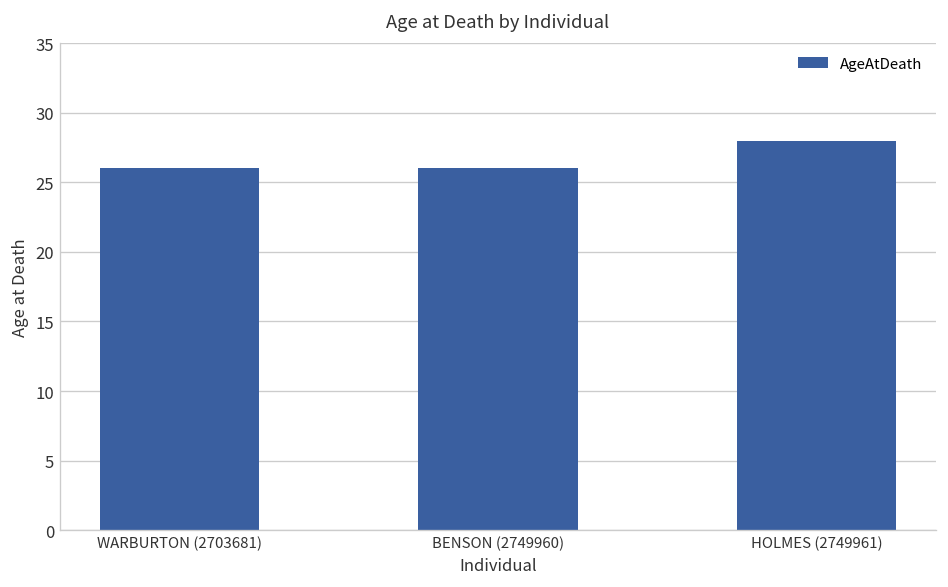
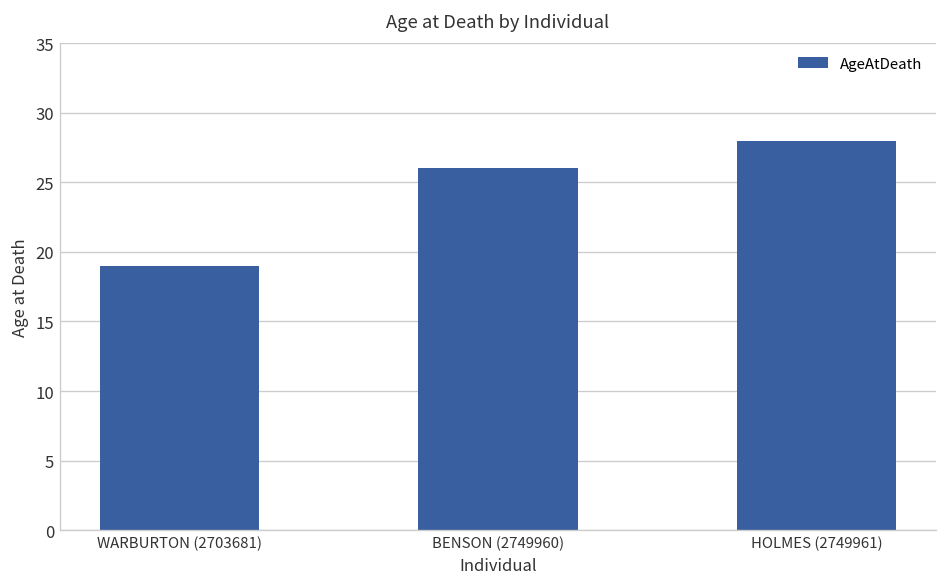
WARBURTON (2703681): 26 -> 19
